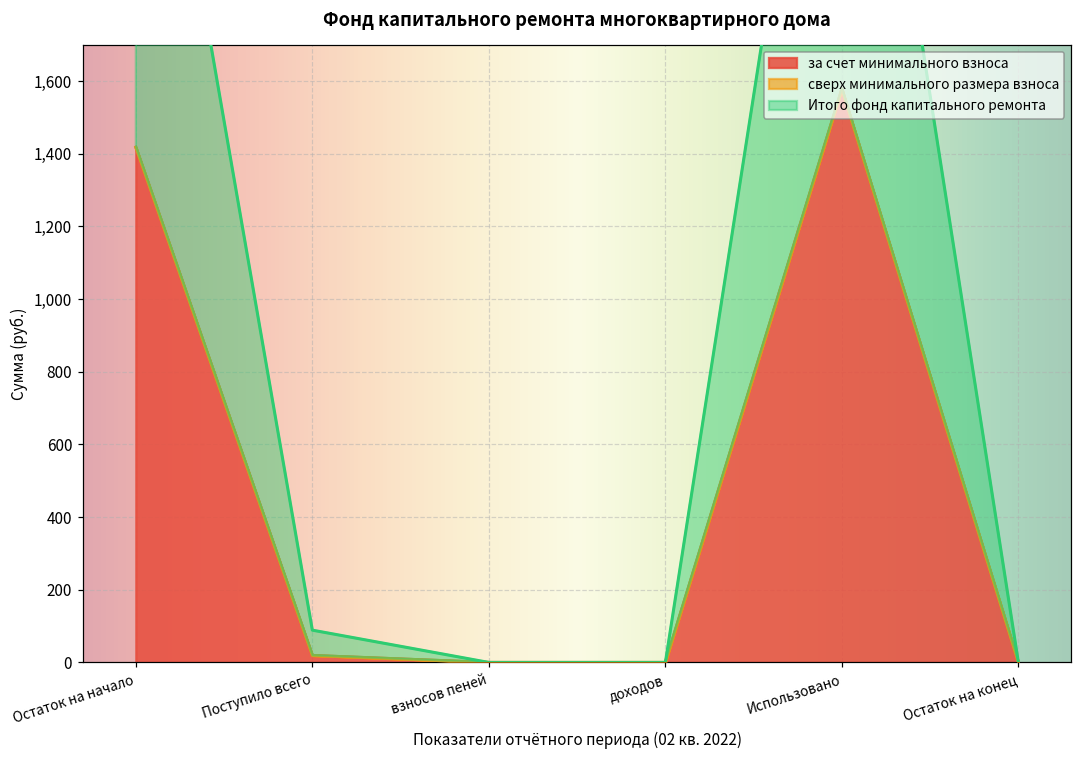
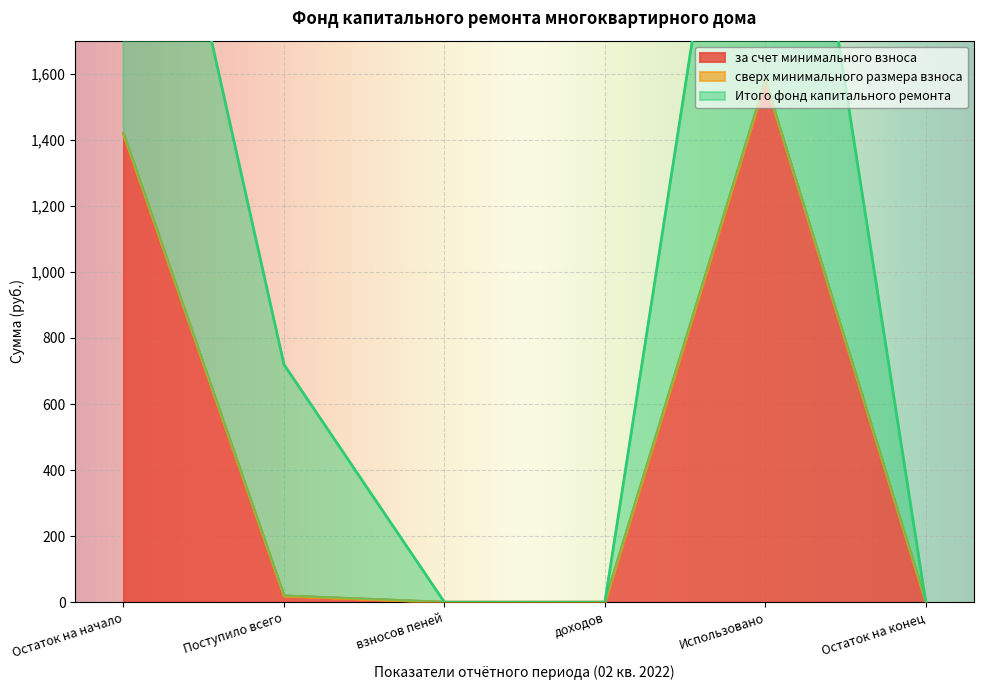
Итого фонд капитального ремонта, Поступило всего: 70 -> 700
